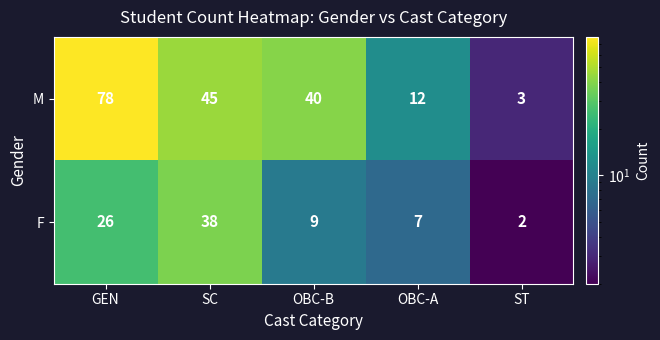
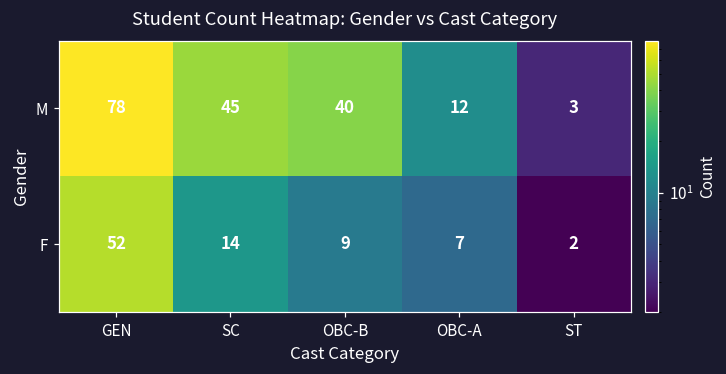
F, GEN: 26 -> 52
F, SC: 38 -> 14
